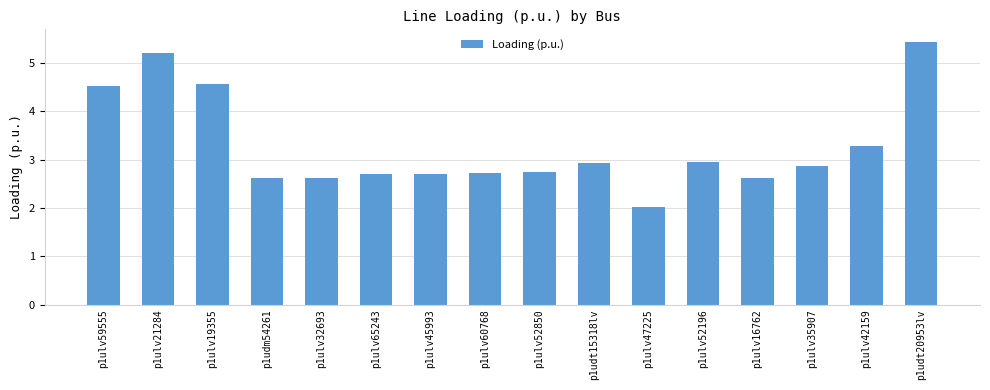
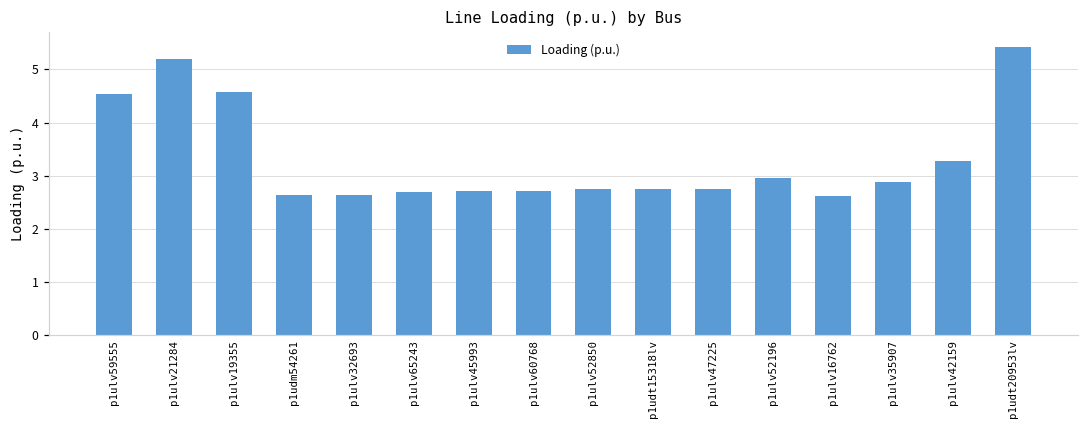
p1udt15318lv: 2.9 -> 2.8
p1ulv47225: 2.0 -> 2.8
